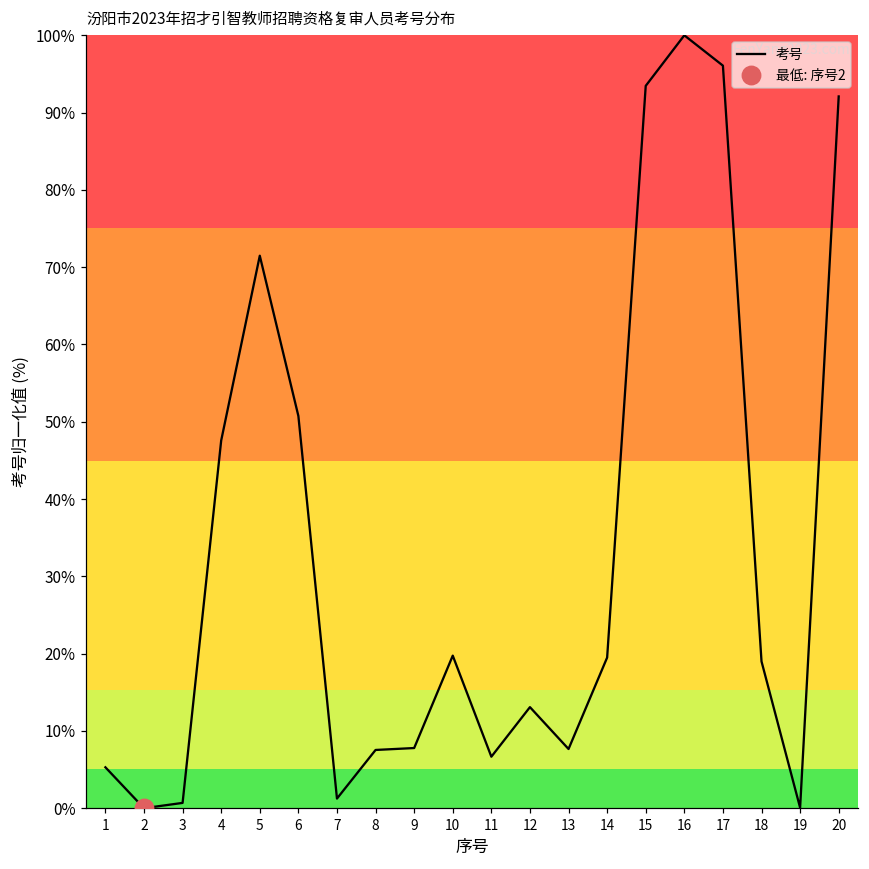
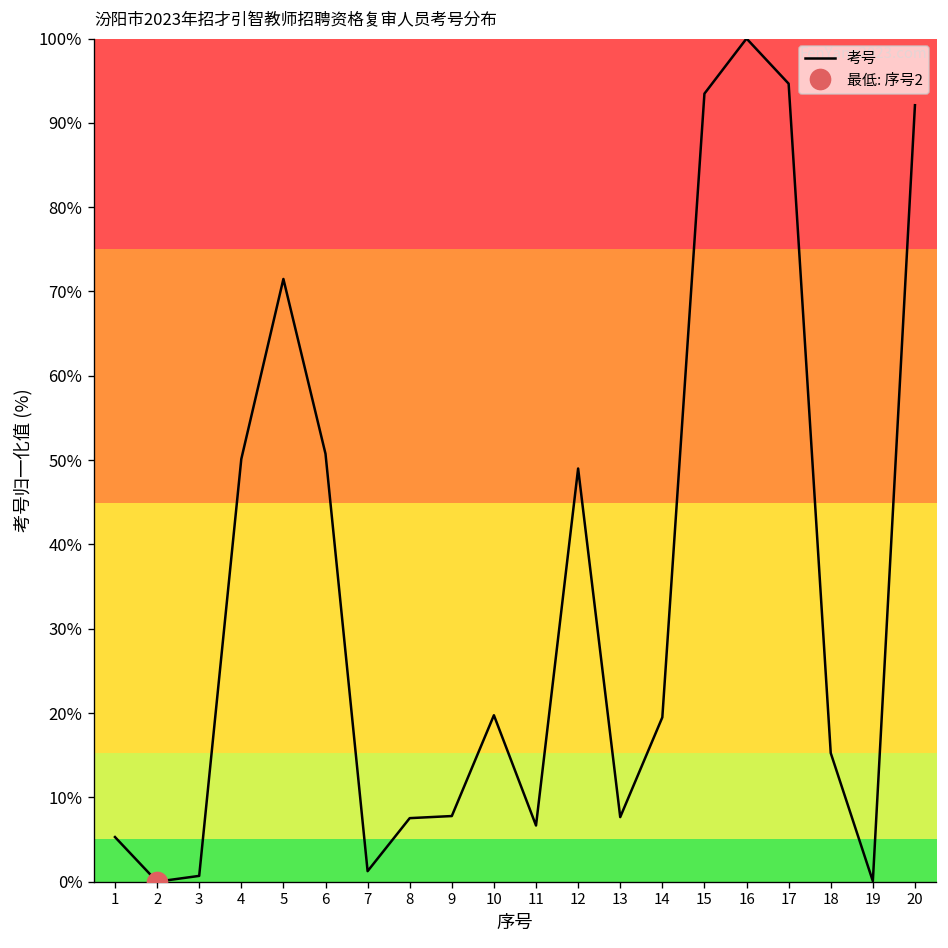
考号, 4: 48% -> 50%
考号, 12: 13% -> 49%
考号, 17: 96% -> 95%
考号, 18: 19% -> 15%
